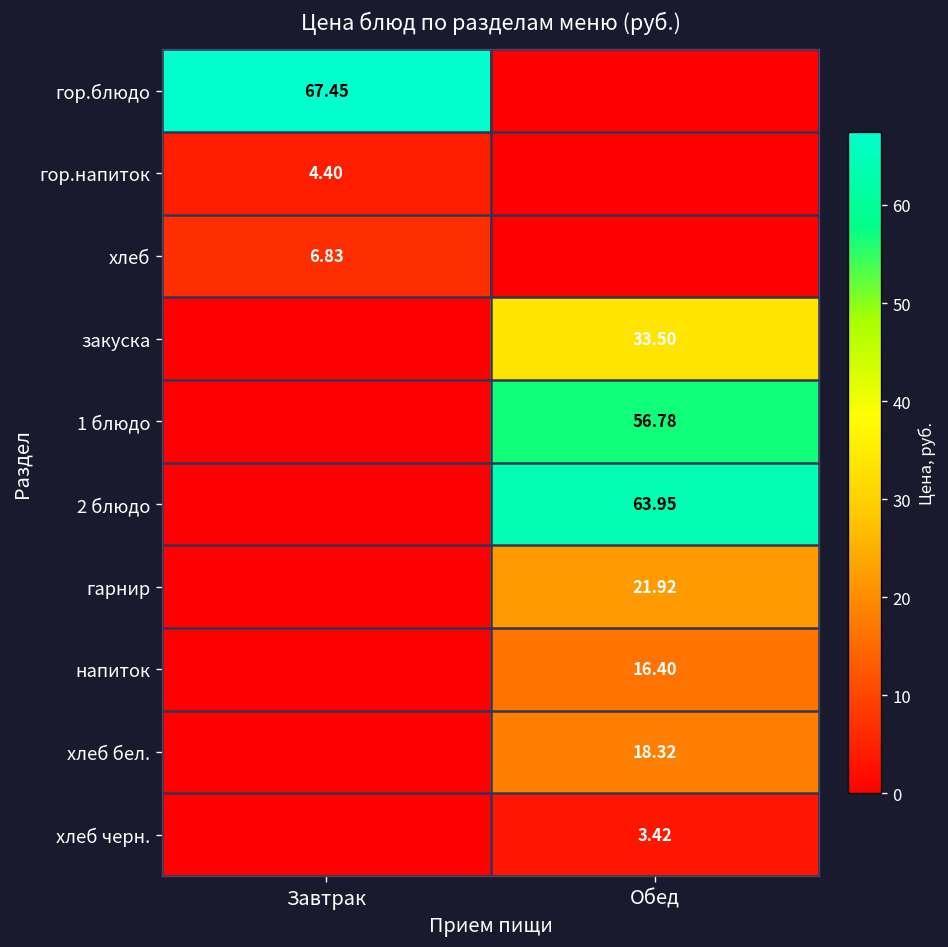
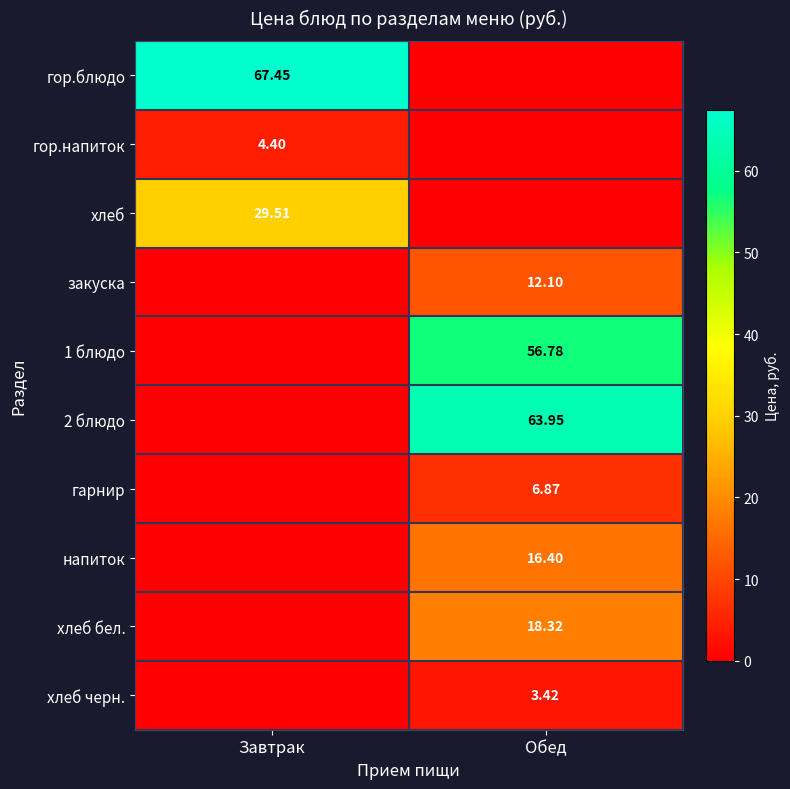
хлеб, Завтрак: 6.83 -> 29.51
закуска, Обед: 33.50 -> 12.10
гарнир, Обед: 21.92 -> 6.87
